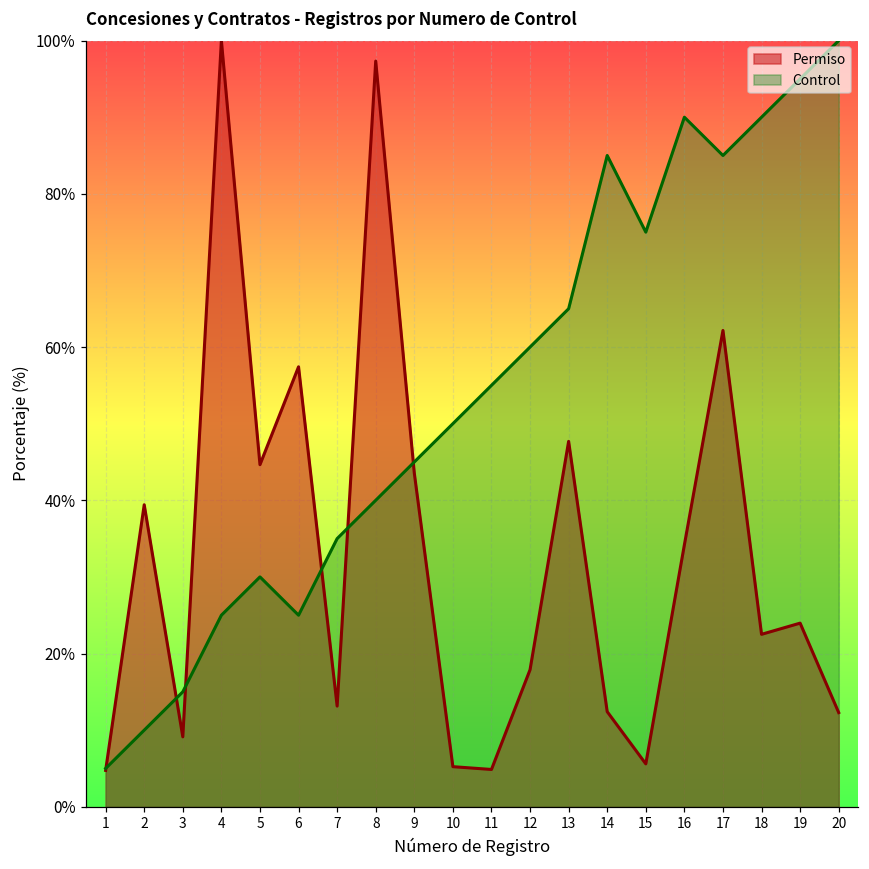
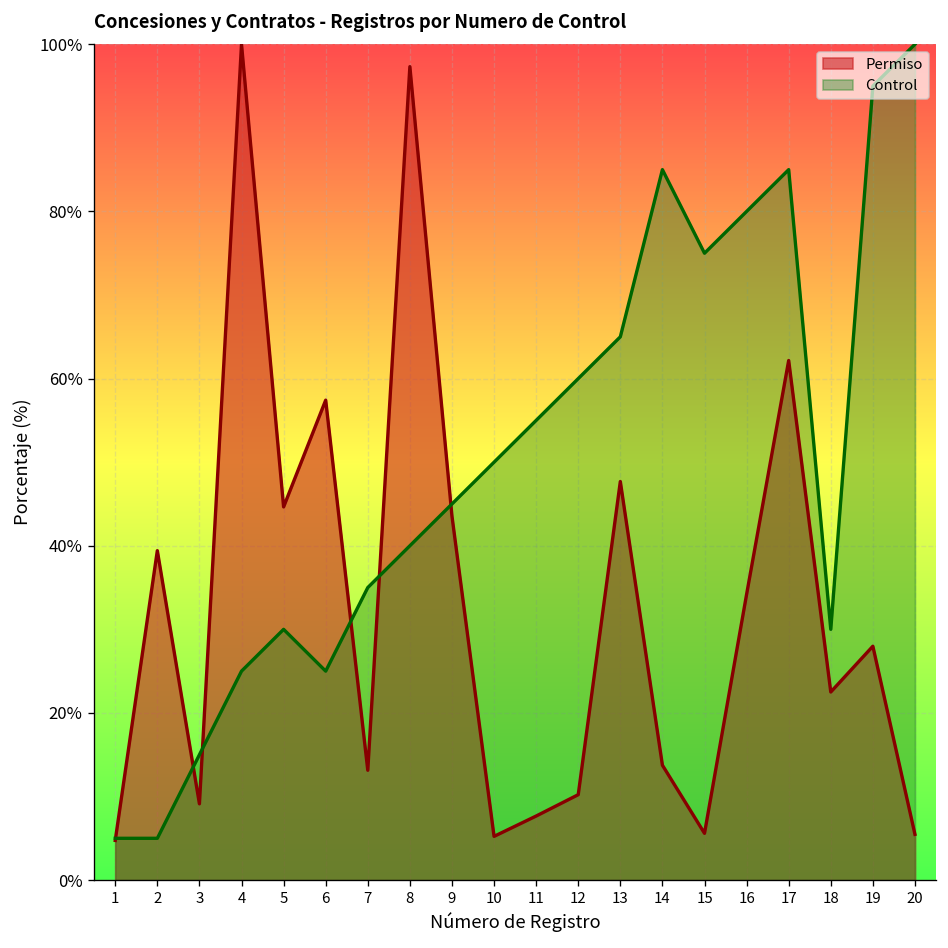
Control, 2: 10% -> 5%
Permiso, 11: 5% -> 8%
Permiso, 12: 18% -> 10%
Permiso, 14: 12% -> 14%
Control, 16: 90% -> 80%
Control, 18: 90% -> 30%
Permiso, 19: 24% -> 28%
Permiso, 20: 12% -> 5%
